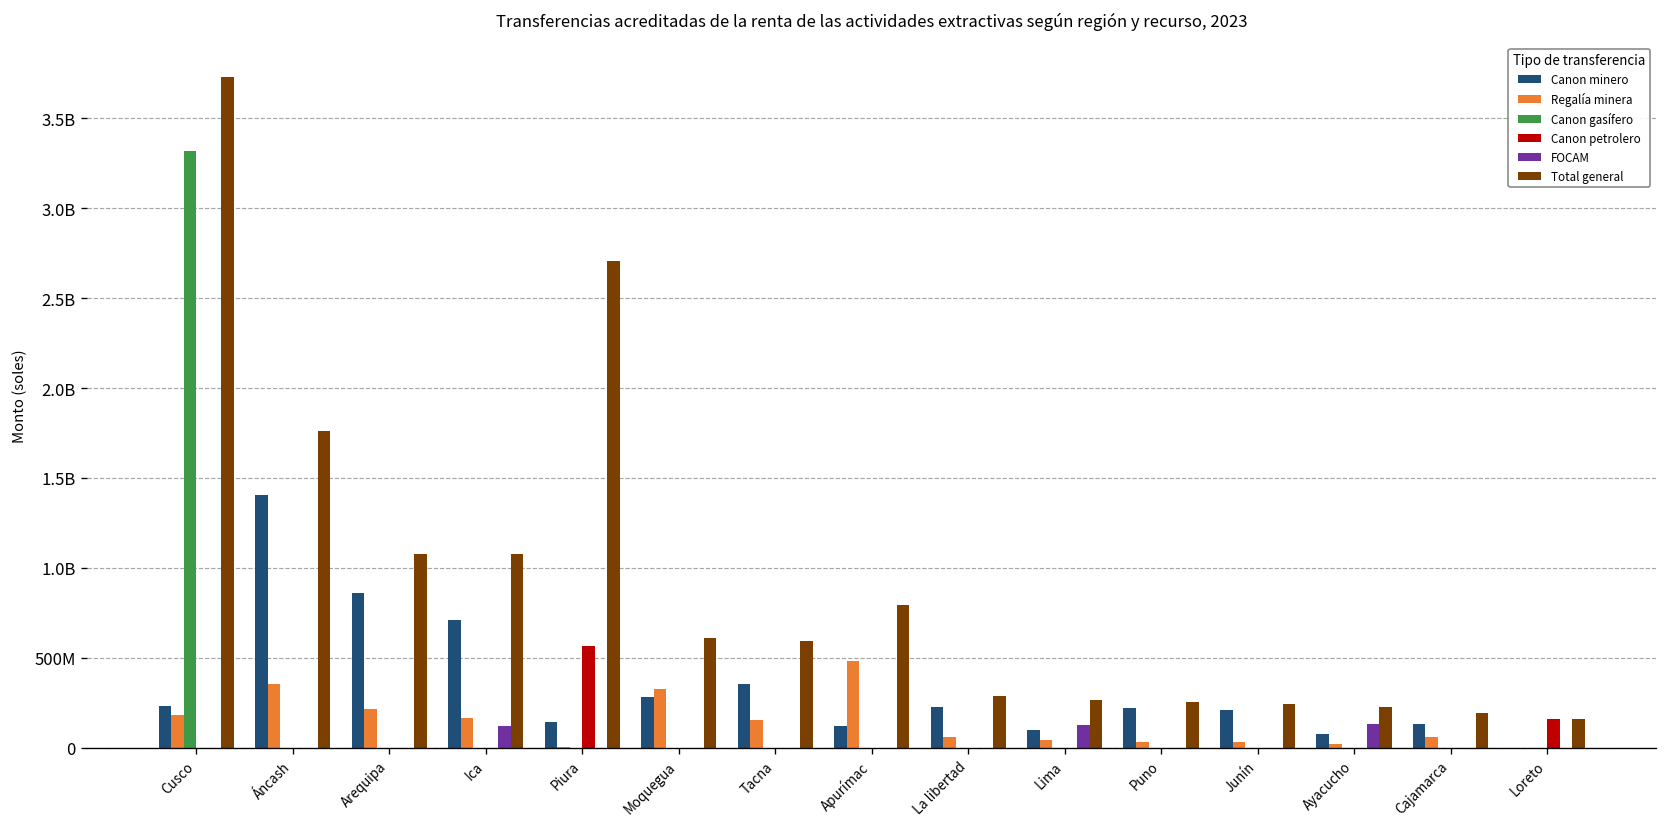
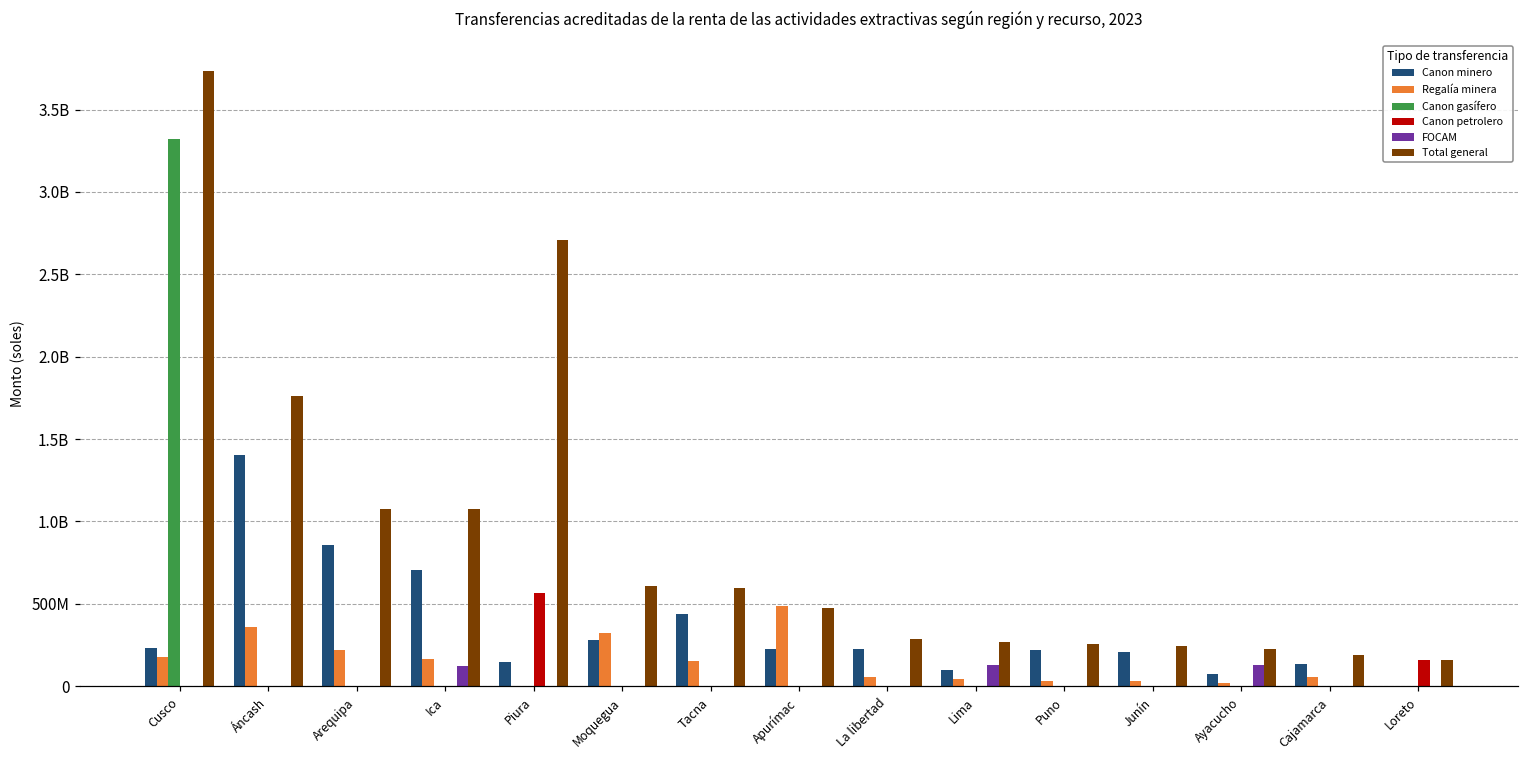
Canon minero, Tacna: 350000000 -> 440000000
Canon minero, Apurímac: 120000000 -> 230000000
Total general, Apurímac: 790000000 -> 480000000
